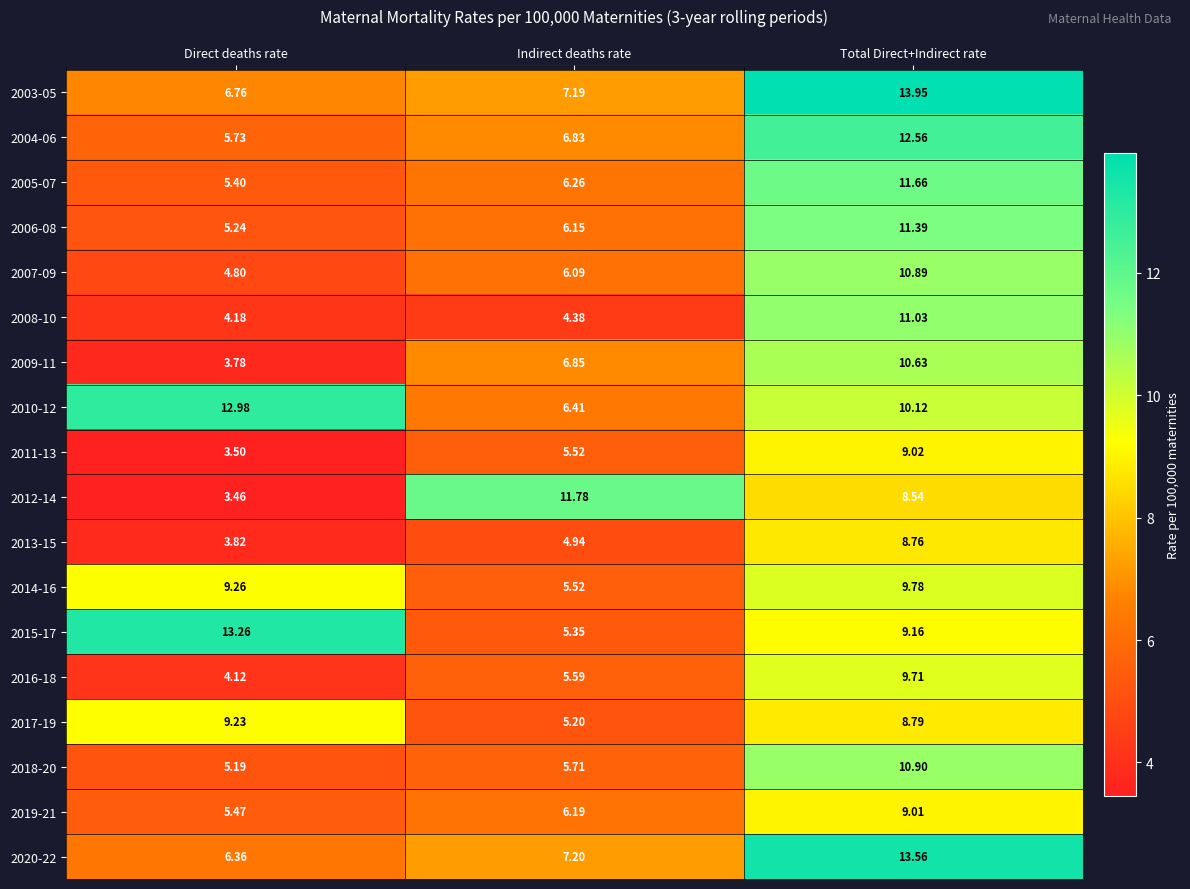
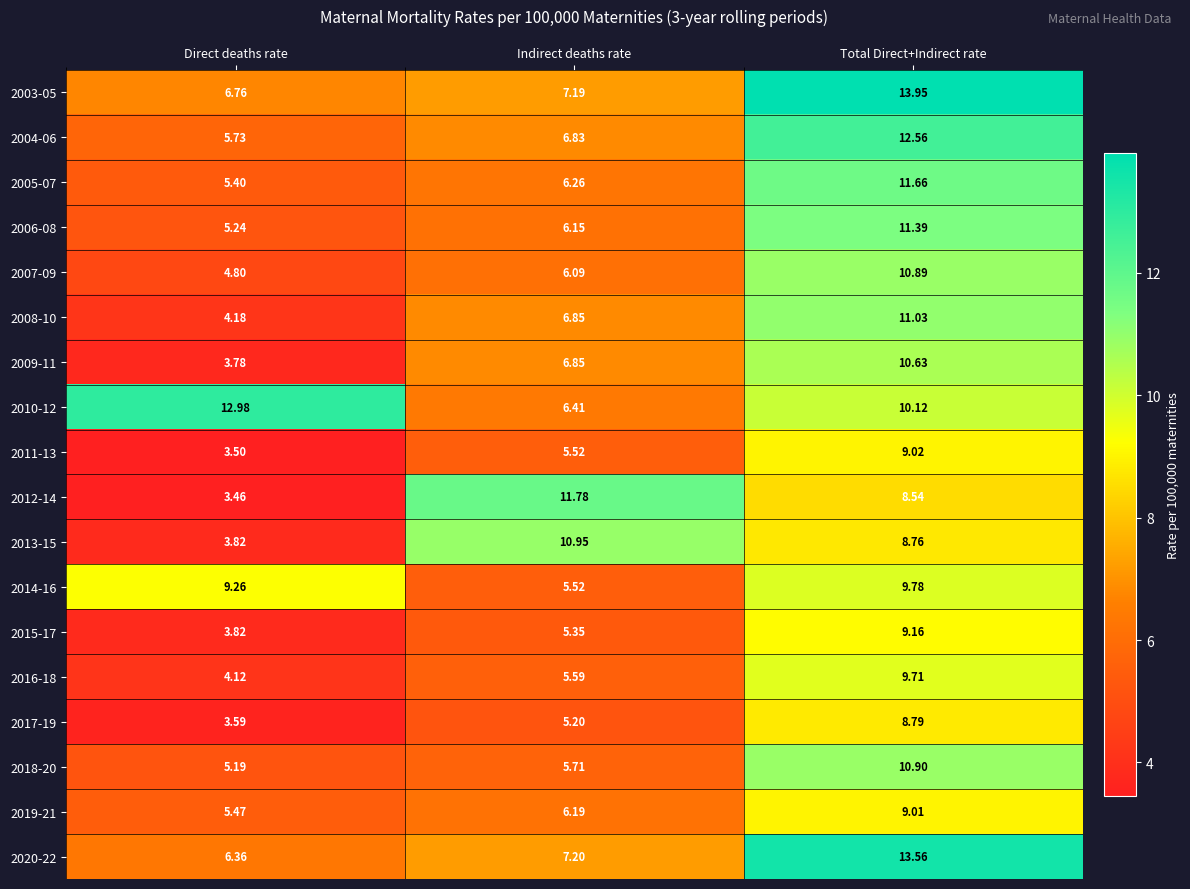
2008-10, Indirect deaths rate: 4.38 -> 6.85
2013-15, Indirect deaths rate: 4.94 -> 10.95
2015-17, Direct deaths rate: 13.26 -> 3.82
2017-19, Direct deaths rate: 9.23 -> 3.59
